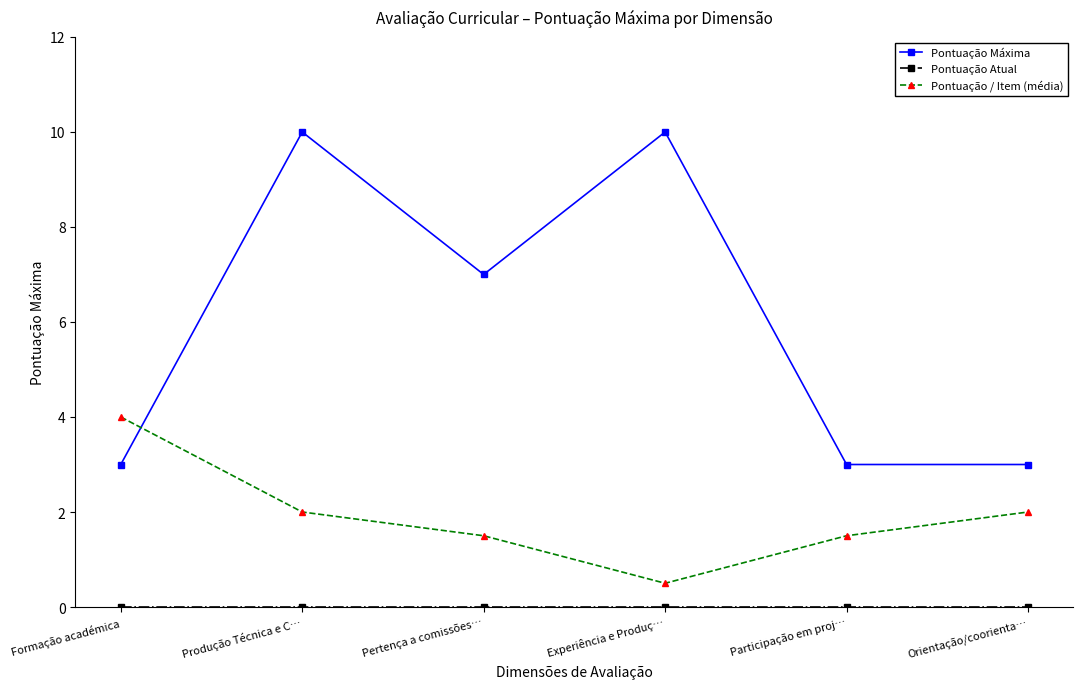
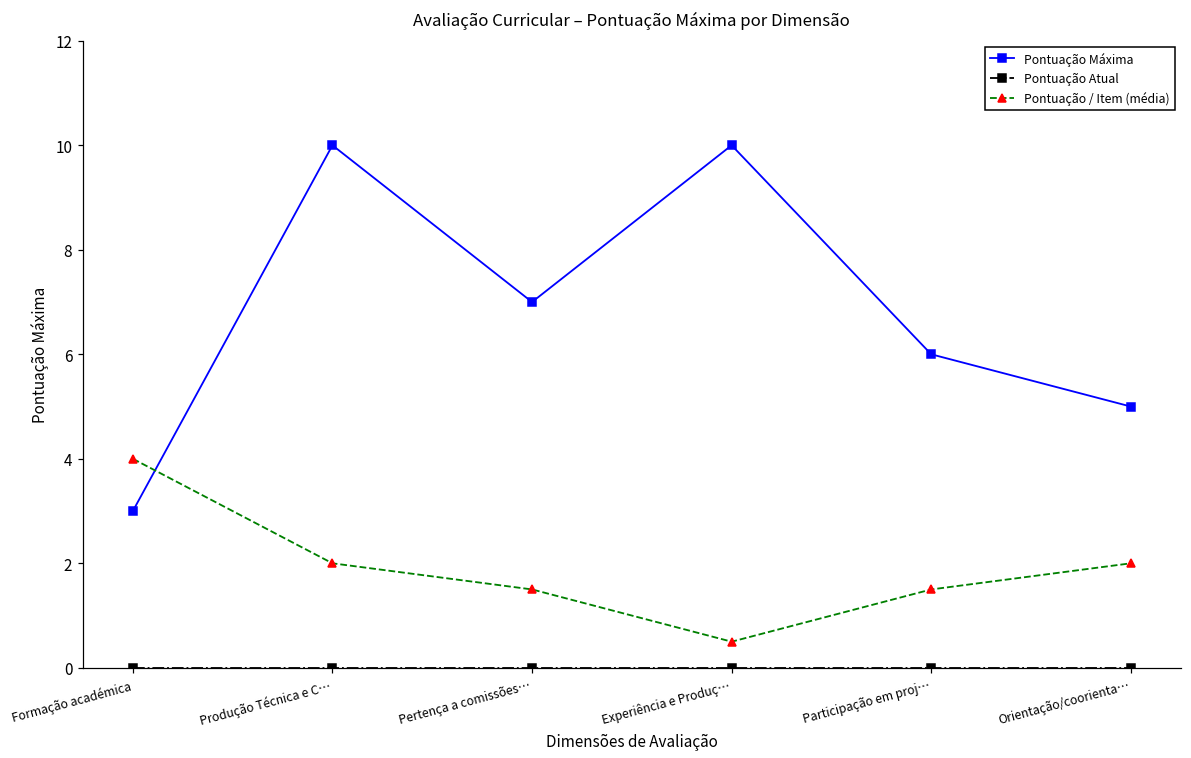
Pontuação Máxima, Participação em proj…: 3 -> 6
Pontuação Máxima, Orientação/coorienta…: 3 -> 5
